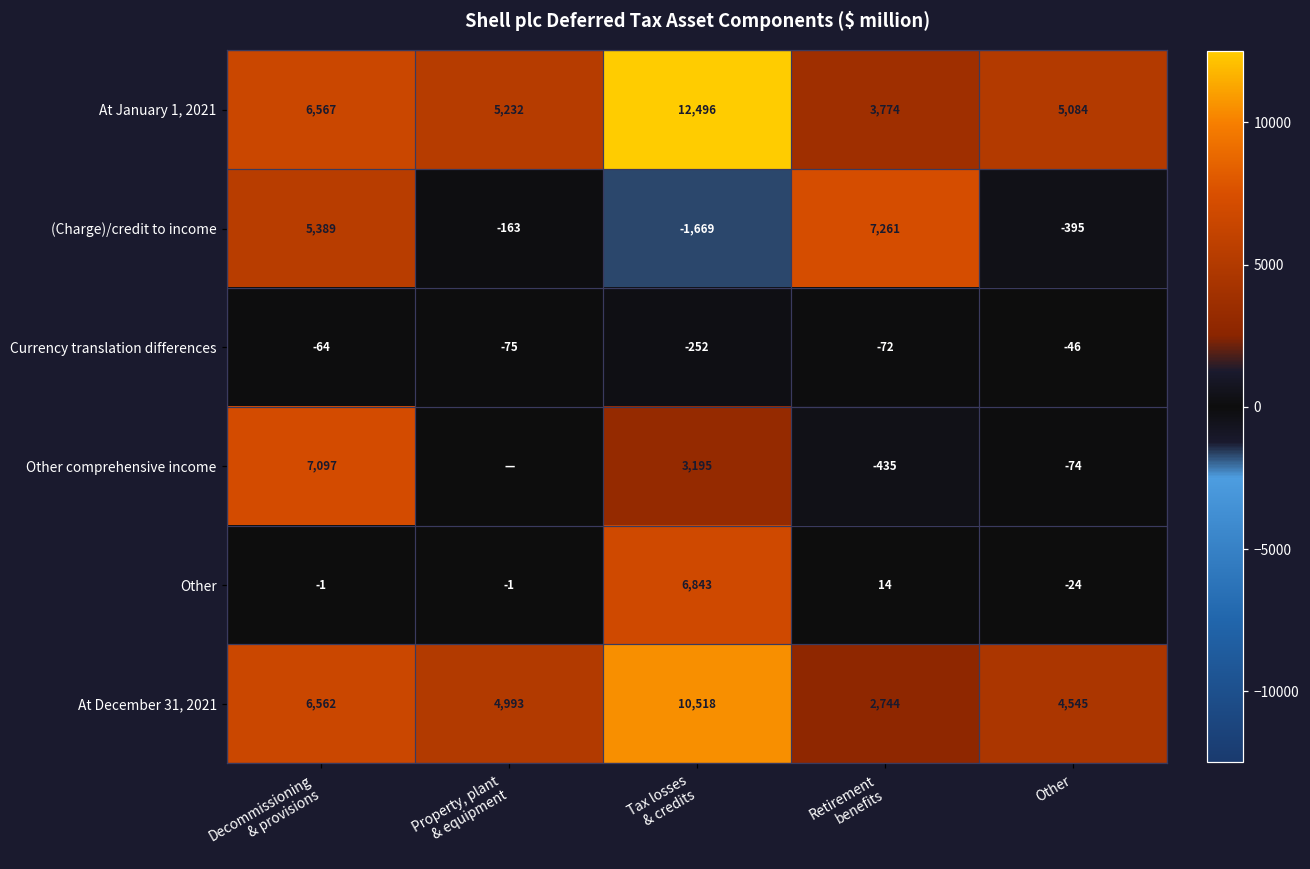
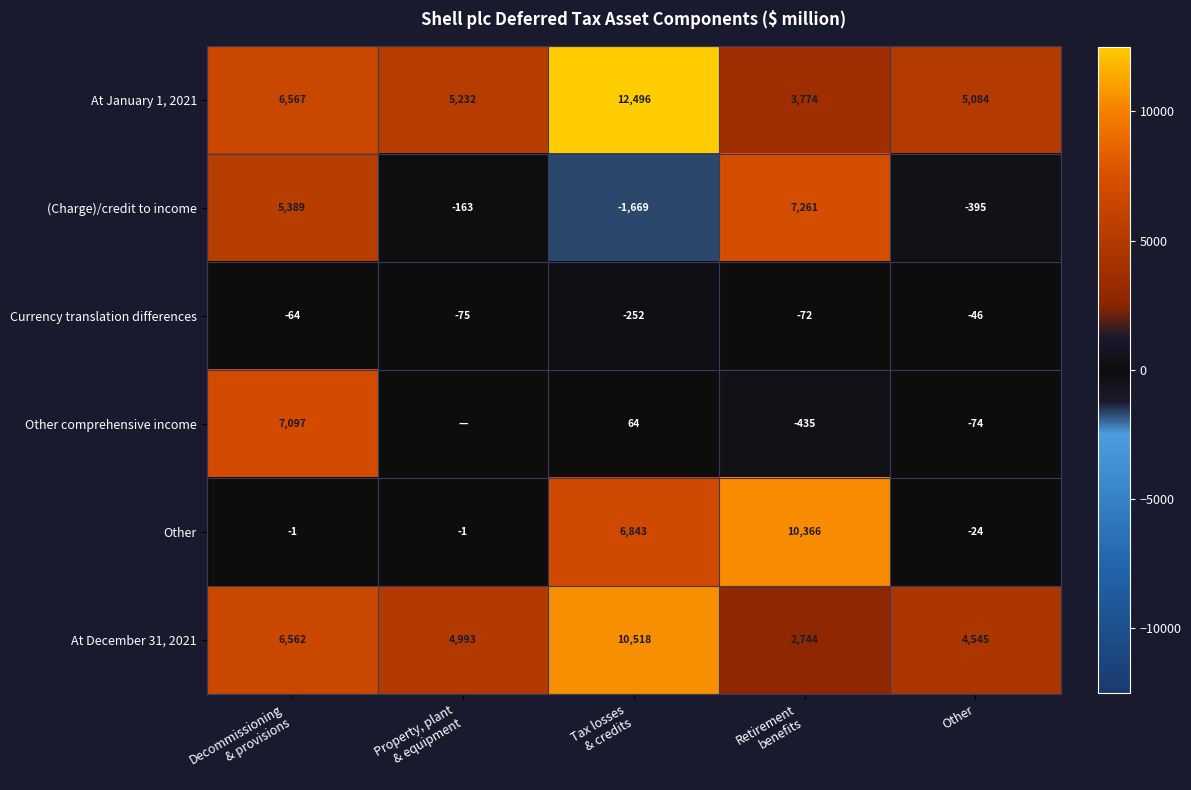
Other comprehensive income, Tax losses & credits: 3,195 -> 64
Other, Retirement benefits: 14 -> 10,366
